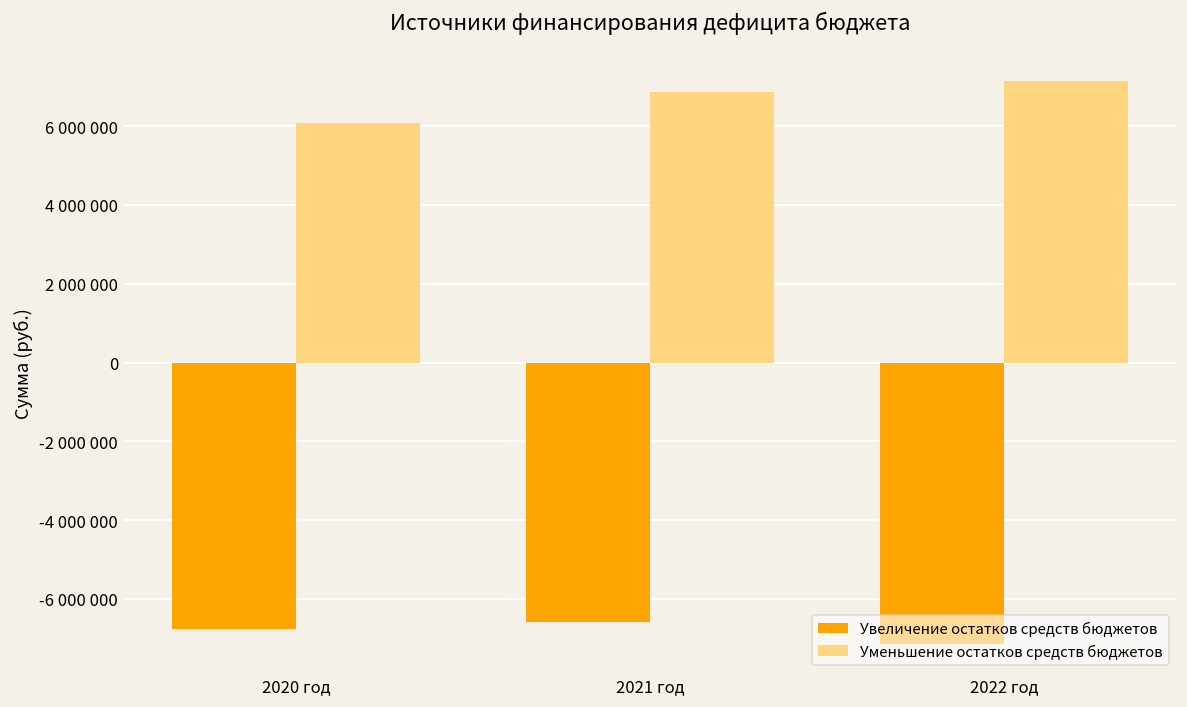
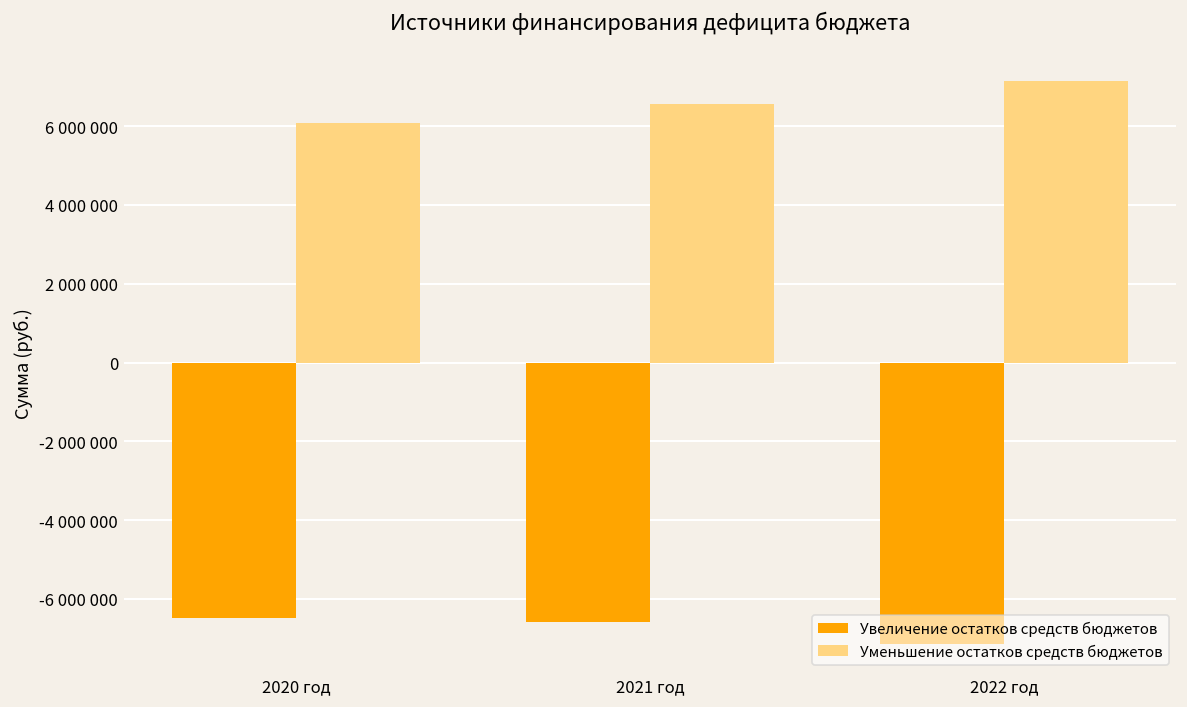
Увеличение остатков средств бюджетов, 2020 год: -6800000 -> -6500000
Уменьшение остатков средств бюджетов, 2021 год: 6900000 -> 6600000
